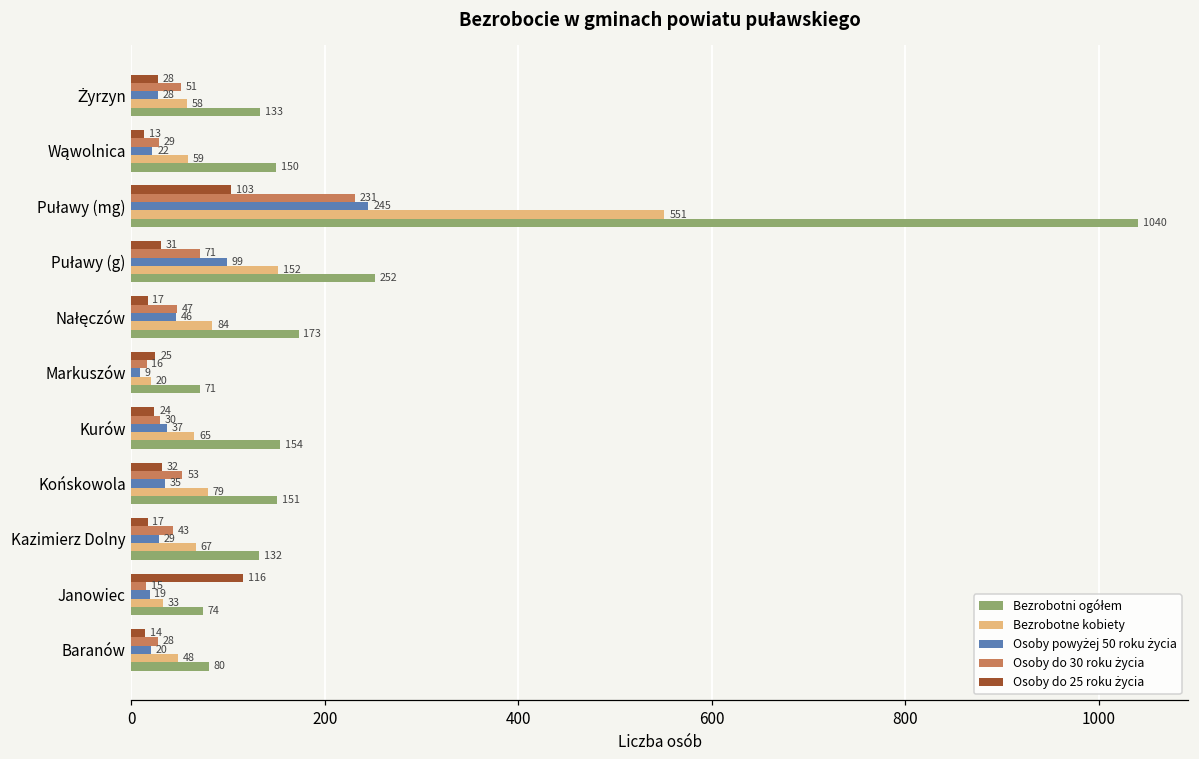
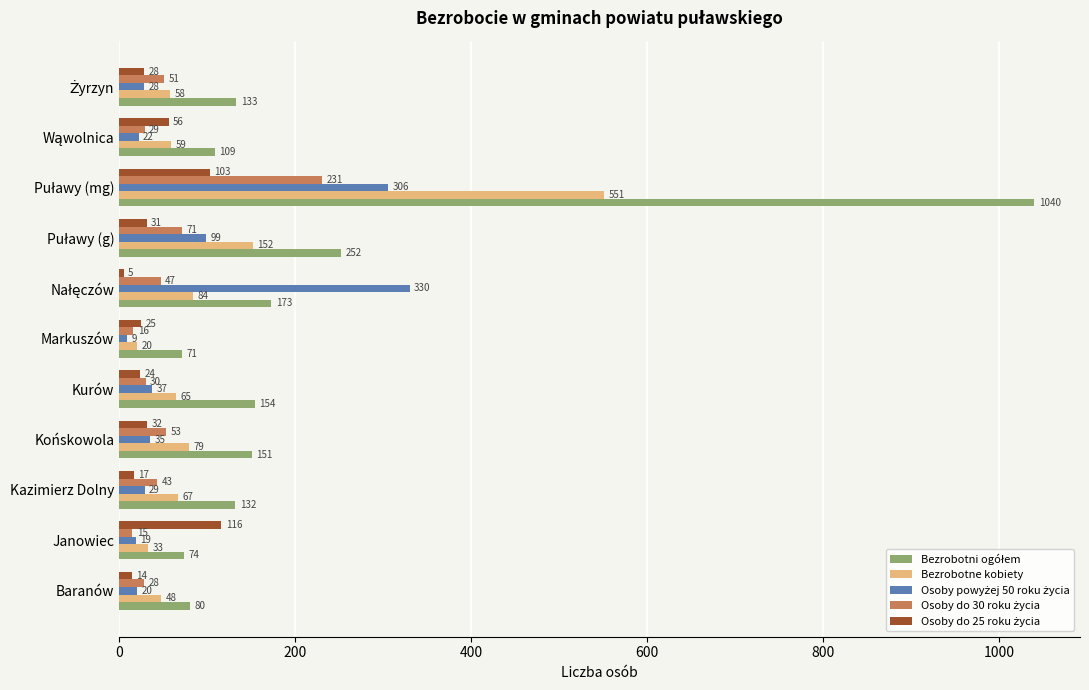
Osoby do 25 roku życia, Wąwolnica: 13 -> 56
Bezrobotni ogółem, Wąwolnica: 150 -> 109
Osoby powyżej 50 roku życia, Puławy (mg): 245 -> 306
Osoby do 25 roku życia, Nałęczów: 17 -> 5
Osoby powyżej 50 roku życia, Nałęczów: 46 -> 330
